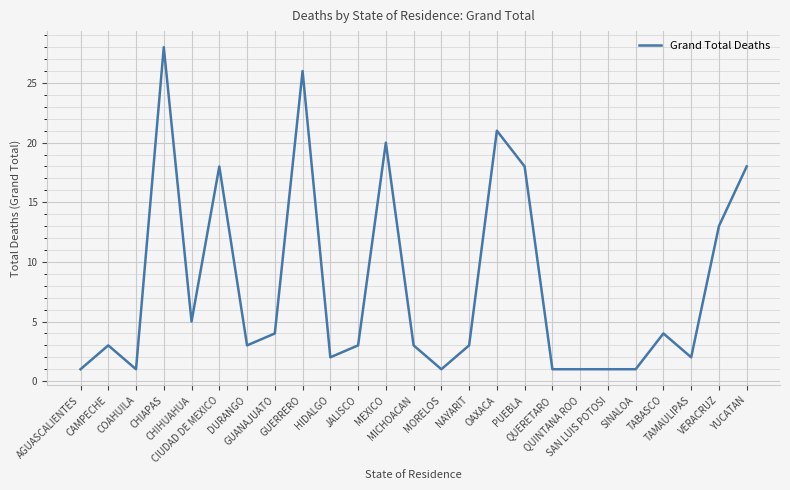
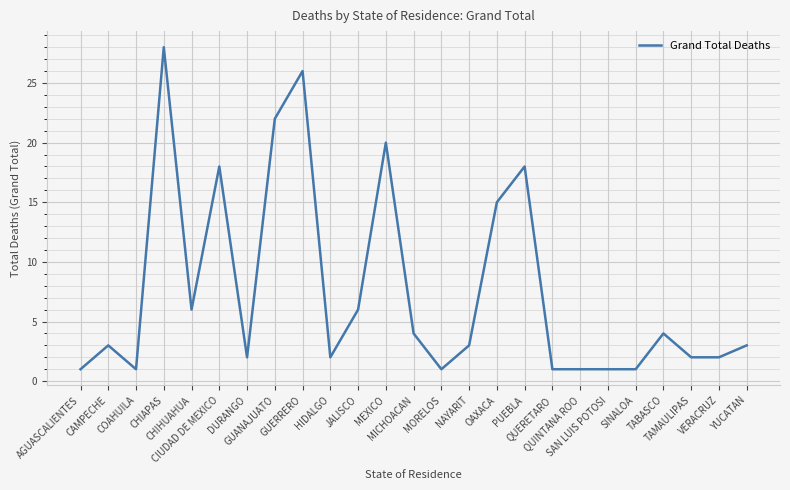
CHIHUAHUA: 5 -> 6
DURANGO: 3 -> 2
GUANAJUATO: 4 -> 22
JALISCO: 3 -> 6
MICHOACAN: 3 -> 4
OAXACA: 21 -> 15
VERACRUZ: 13 -> 2
YUCATAN: 18 -> 3
